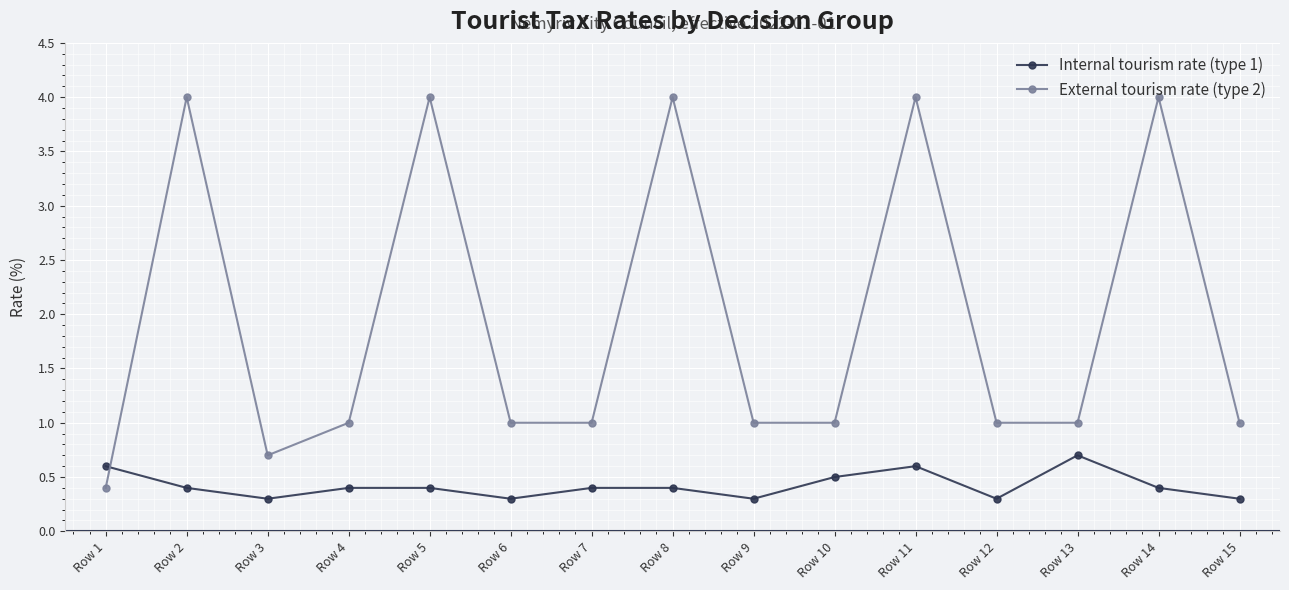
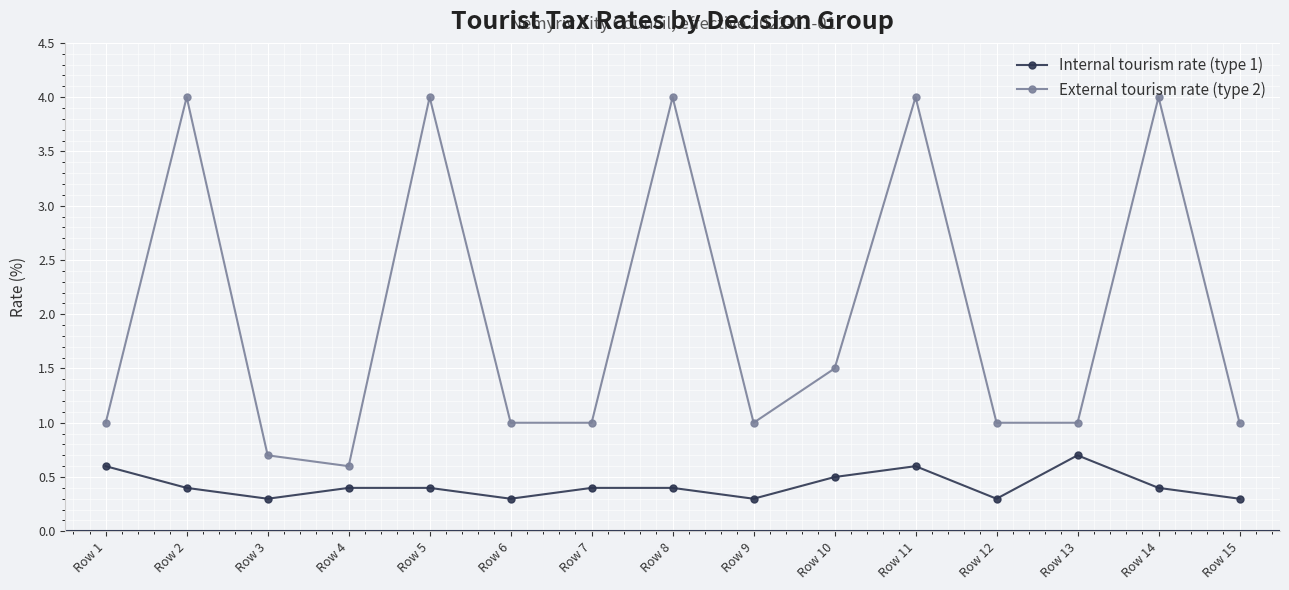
External tourism rate (type 2), Row 1: 0.4 -> 1.0
External tourism rate (type 2), Row 4: 1.0 -> 0.6
External tourism rate (type 2), Row 10: 1.0 -> 1.5
